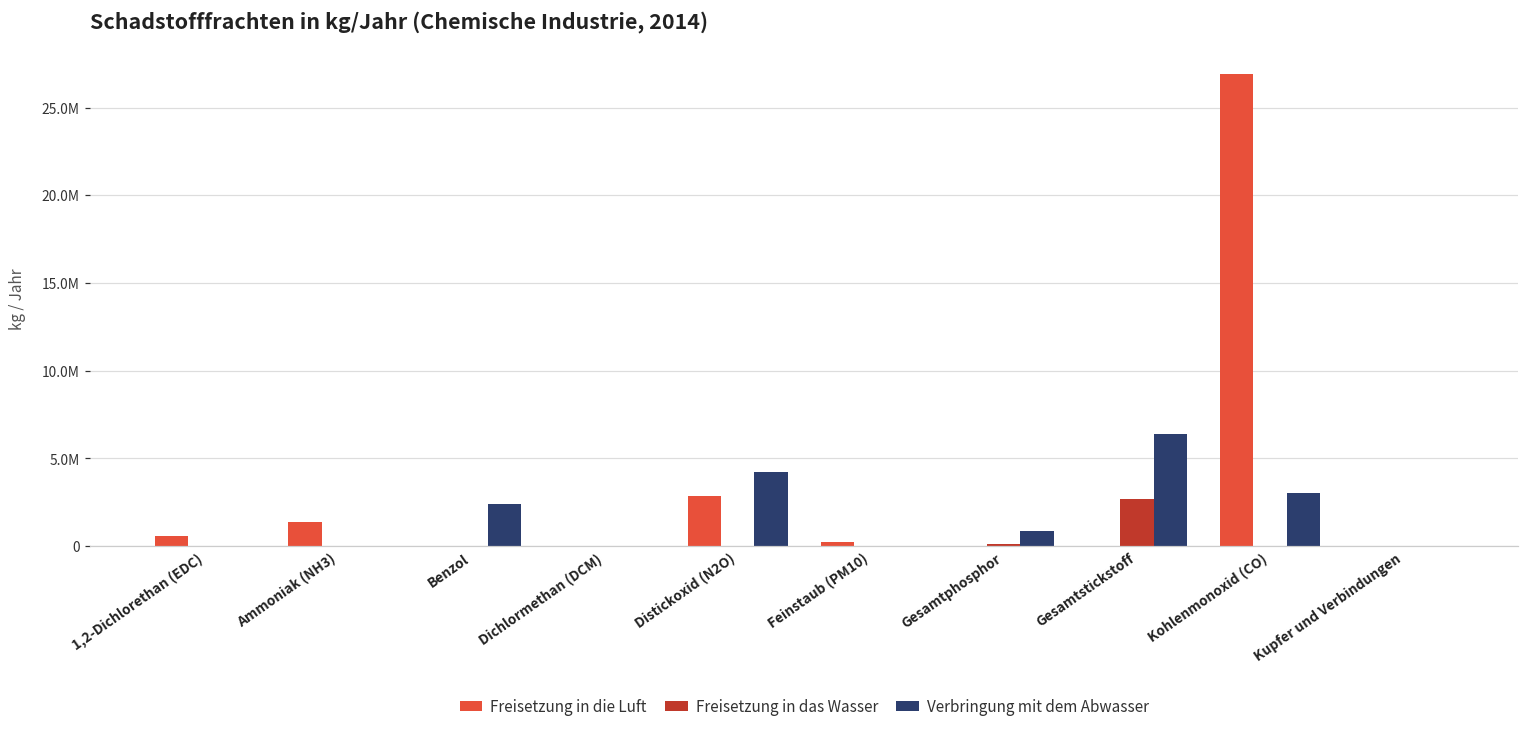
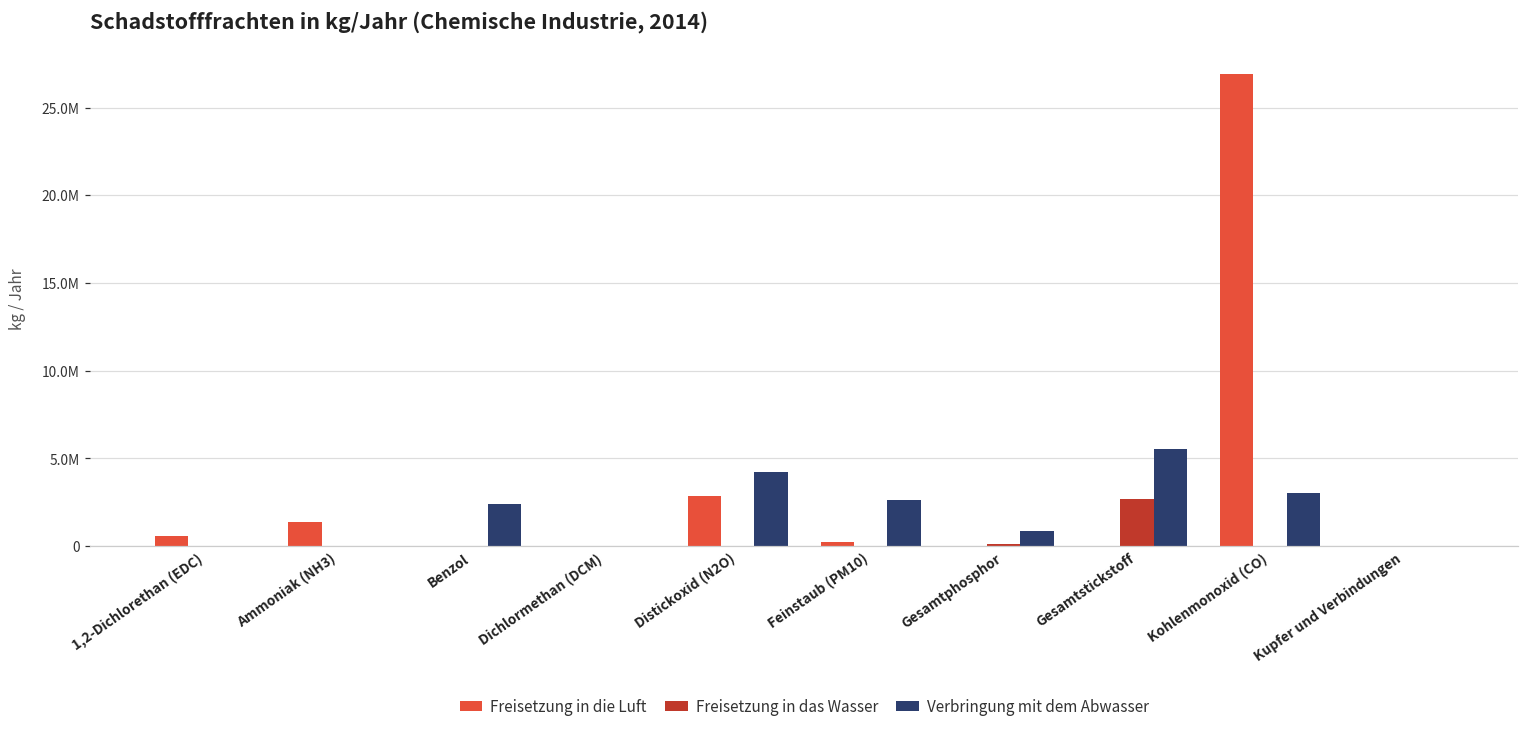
Verbringung mit dem Abwasser, Feinstaub (PM10): 0 -> 2600000
Verbringung mit dem Abwasser, Gesamtstickstoff: 6400000 -> 5600000
